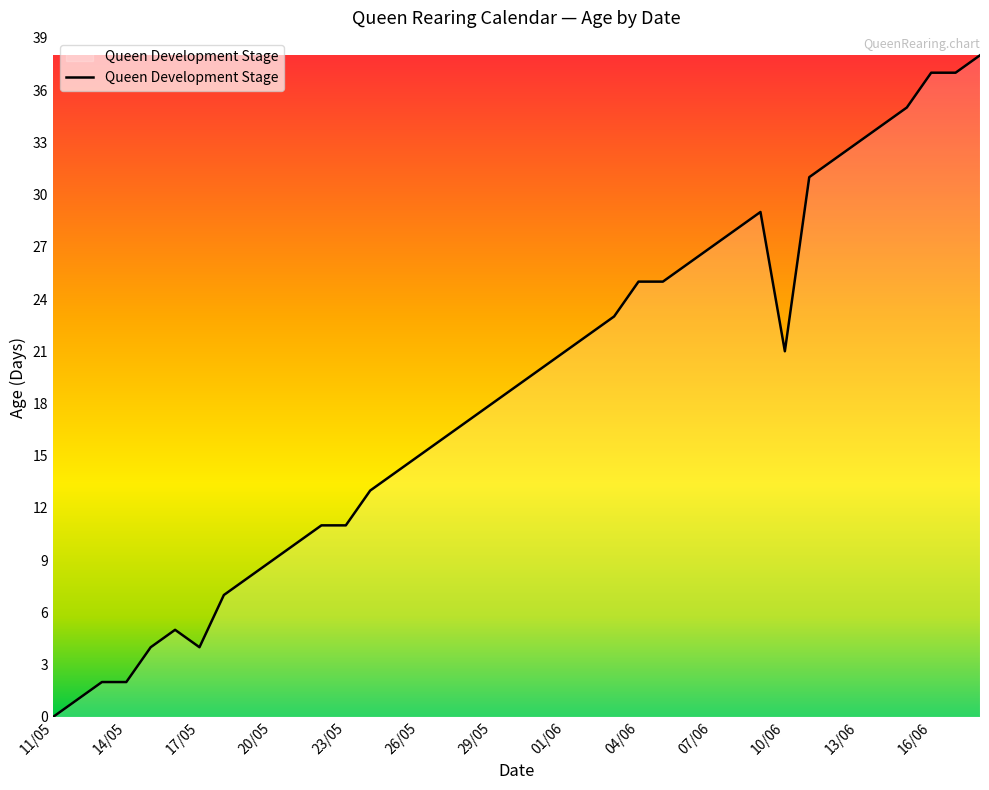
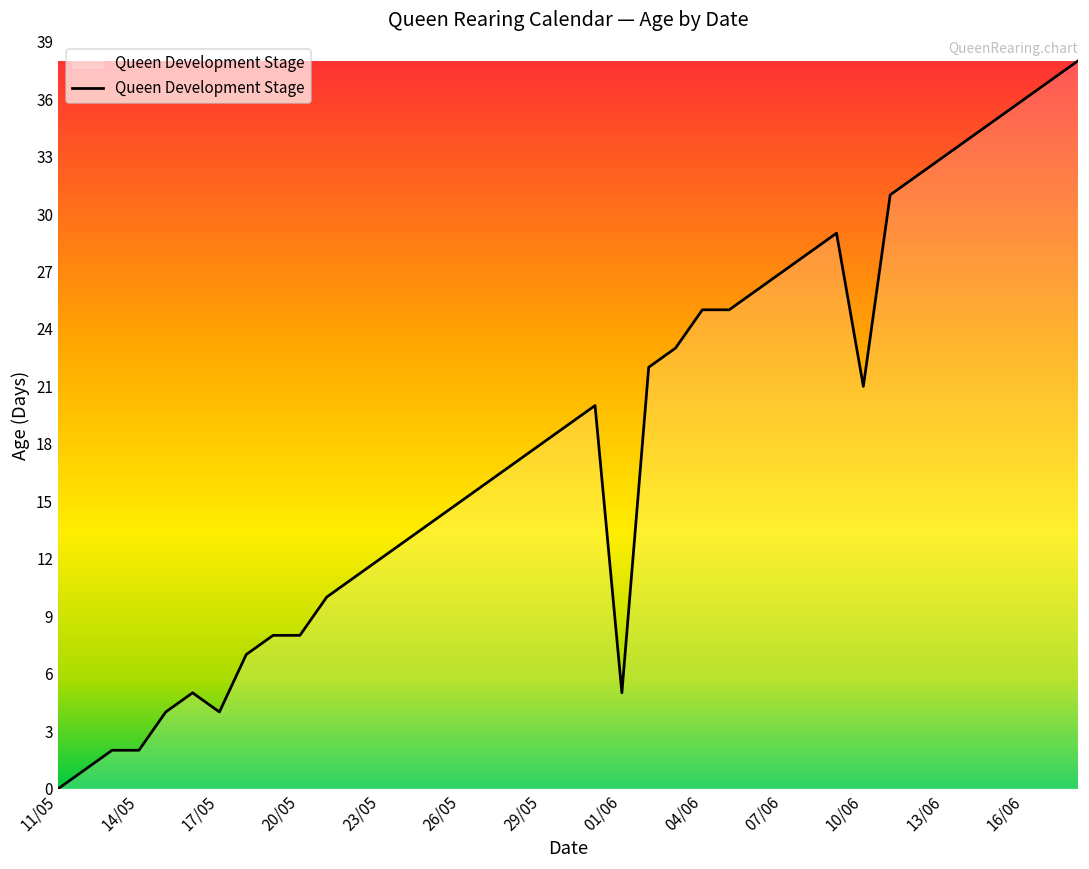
20/05: 9 -> 8
23/05: 11 -> 12
01/06: 21 -> 5
16/06: 37 -> 36
